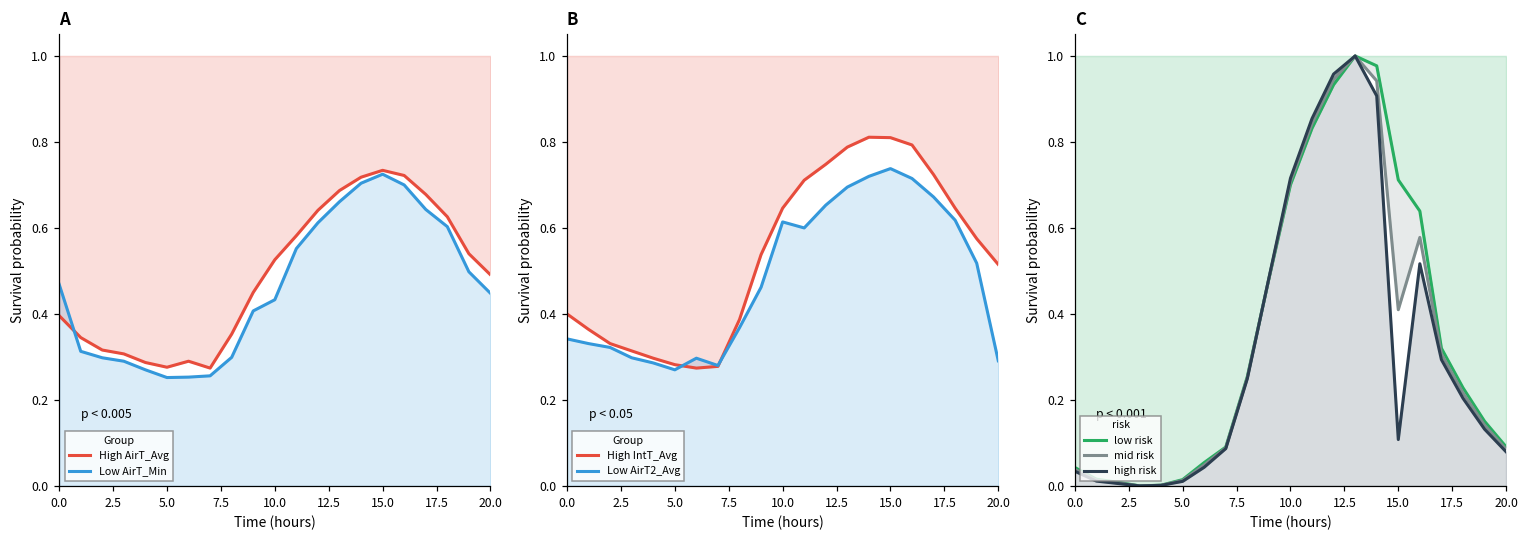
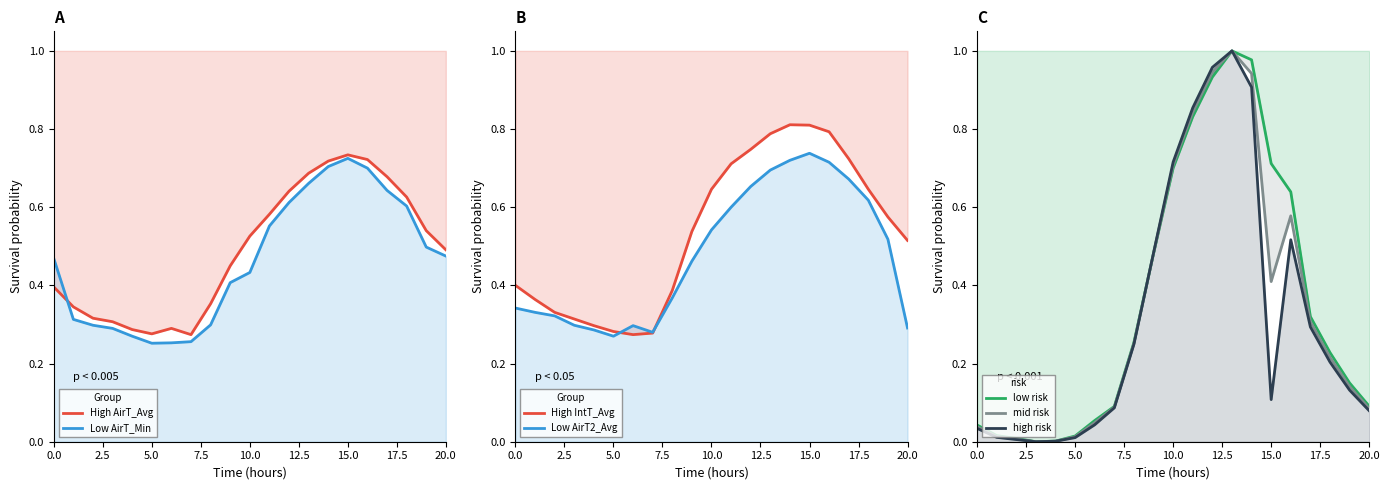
A, Low AirT_Min, 20.0: 0.45 -> 0.48
B, Low AirT2_Avg, 10.0: 0.61 -> 0.54
